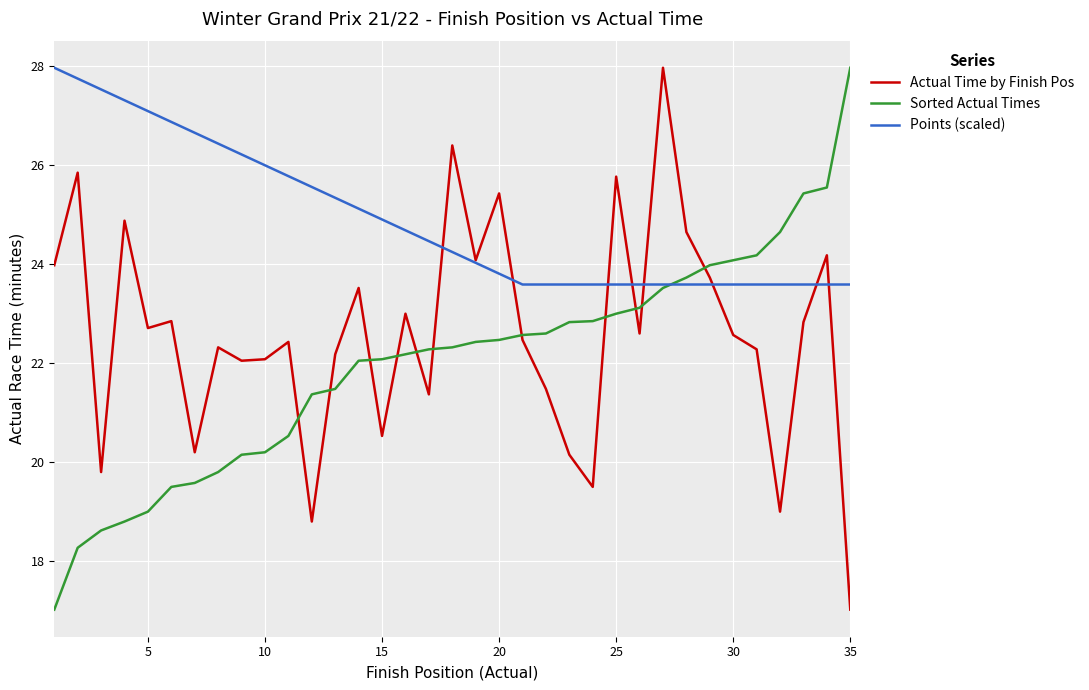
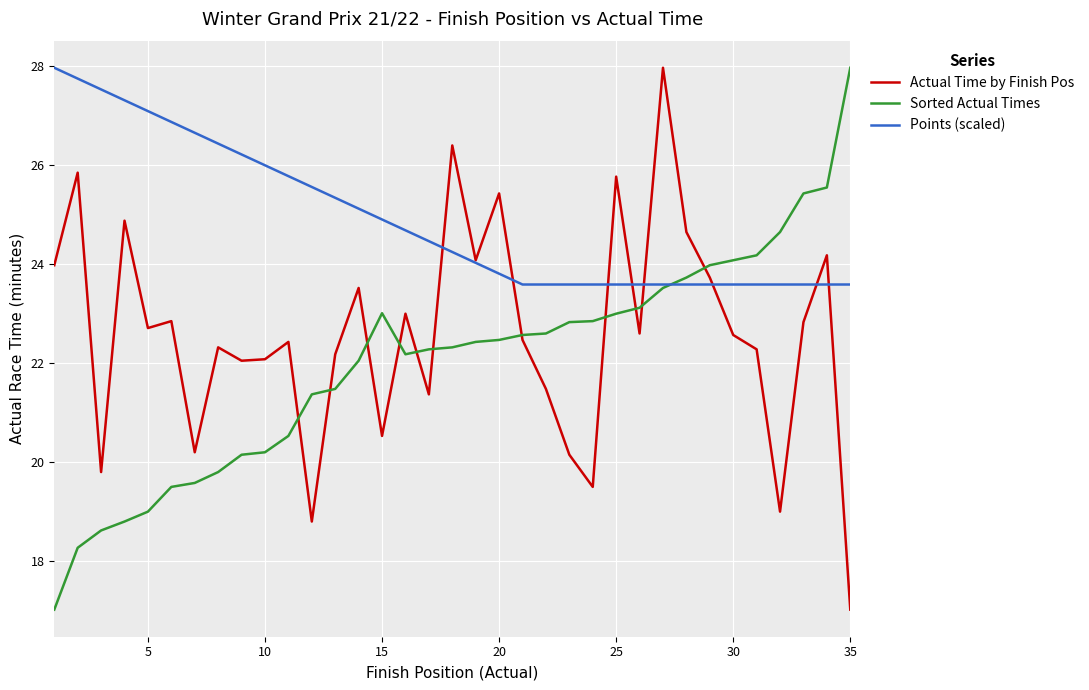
Sorted Actual Times, 15: 22.1 -> 23.0
